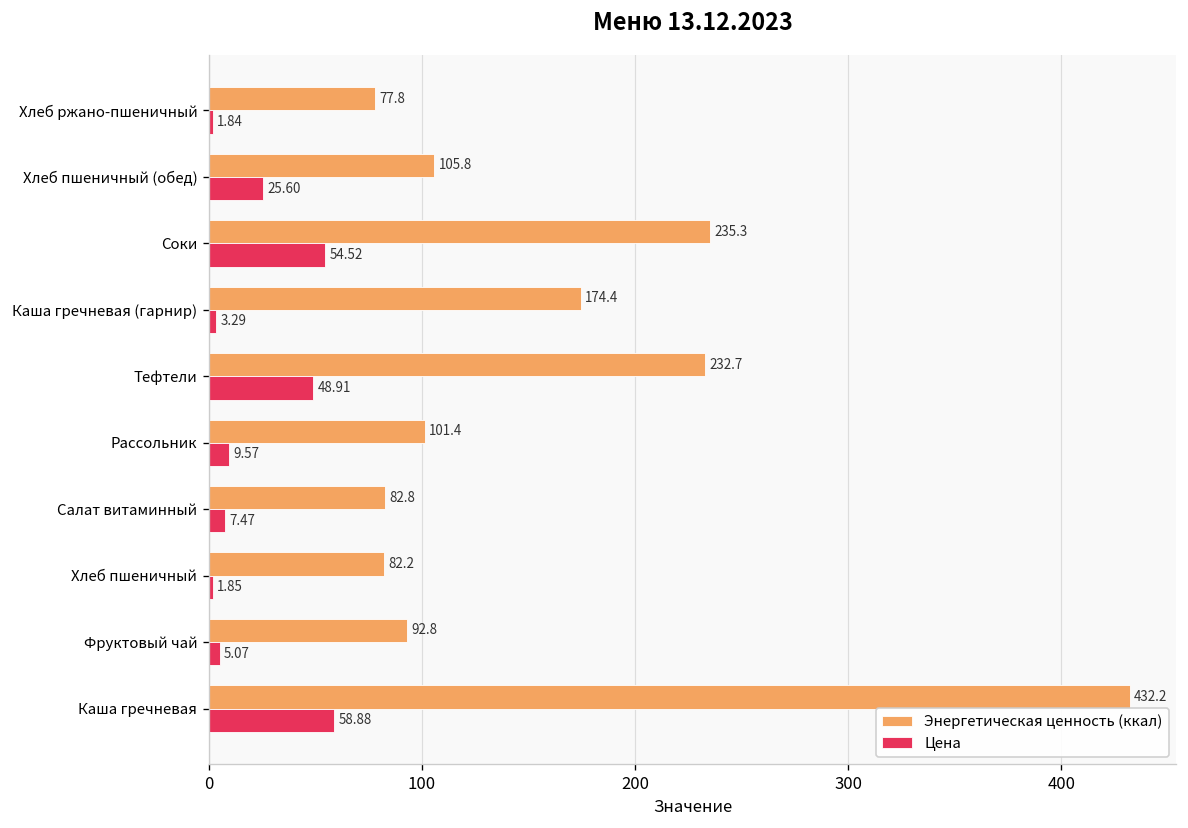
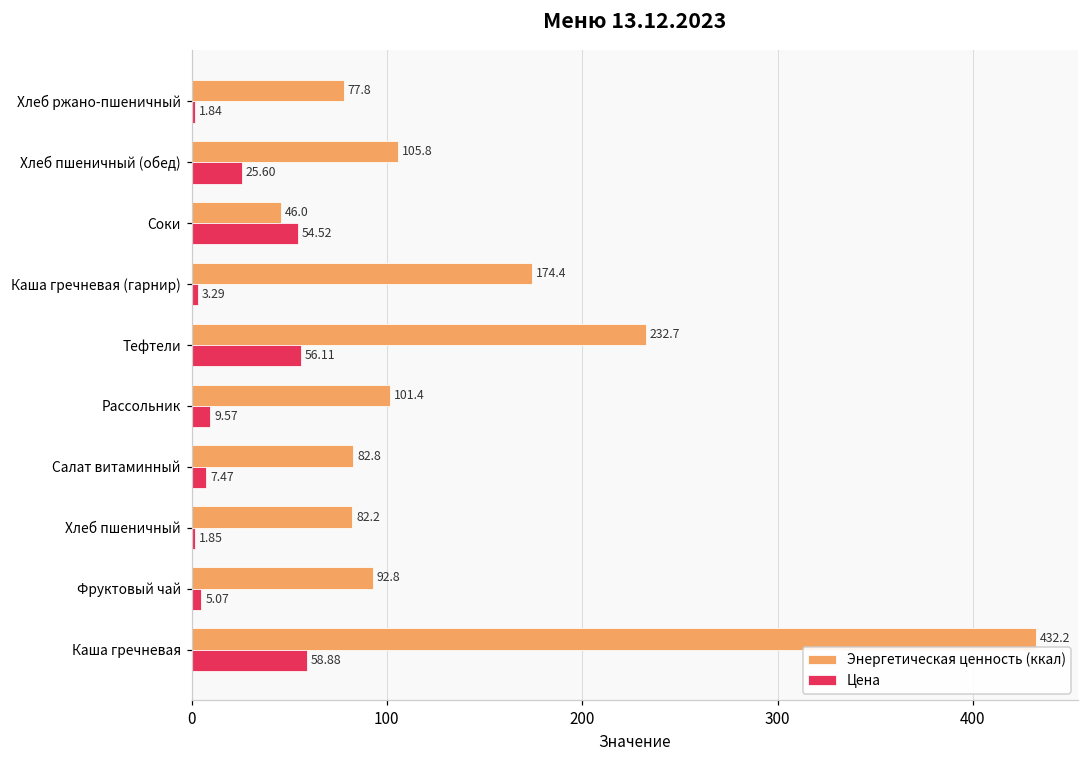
Энергетическая ценность (ккал), Соки: 235.3 -> 46.0
Цена, Тефтели: 48.91 -> 56.11
